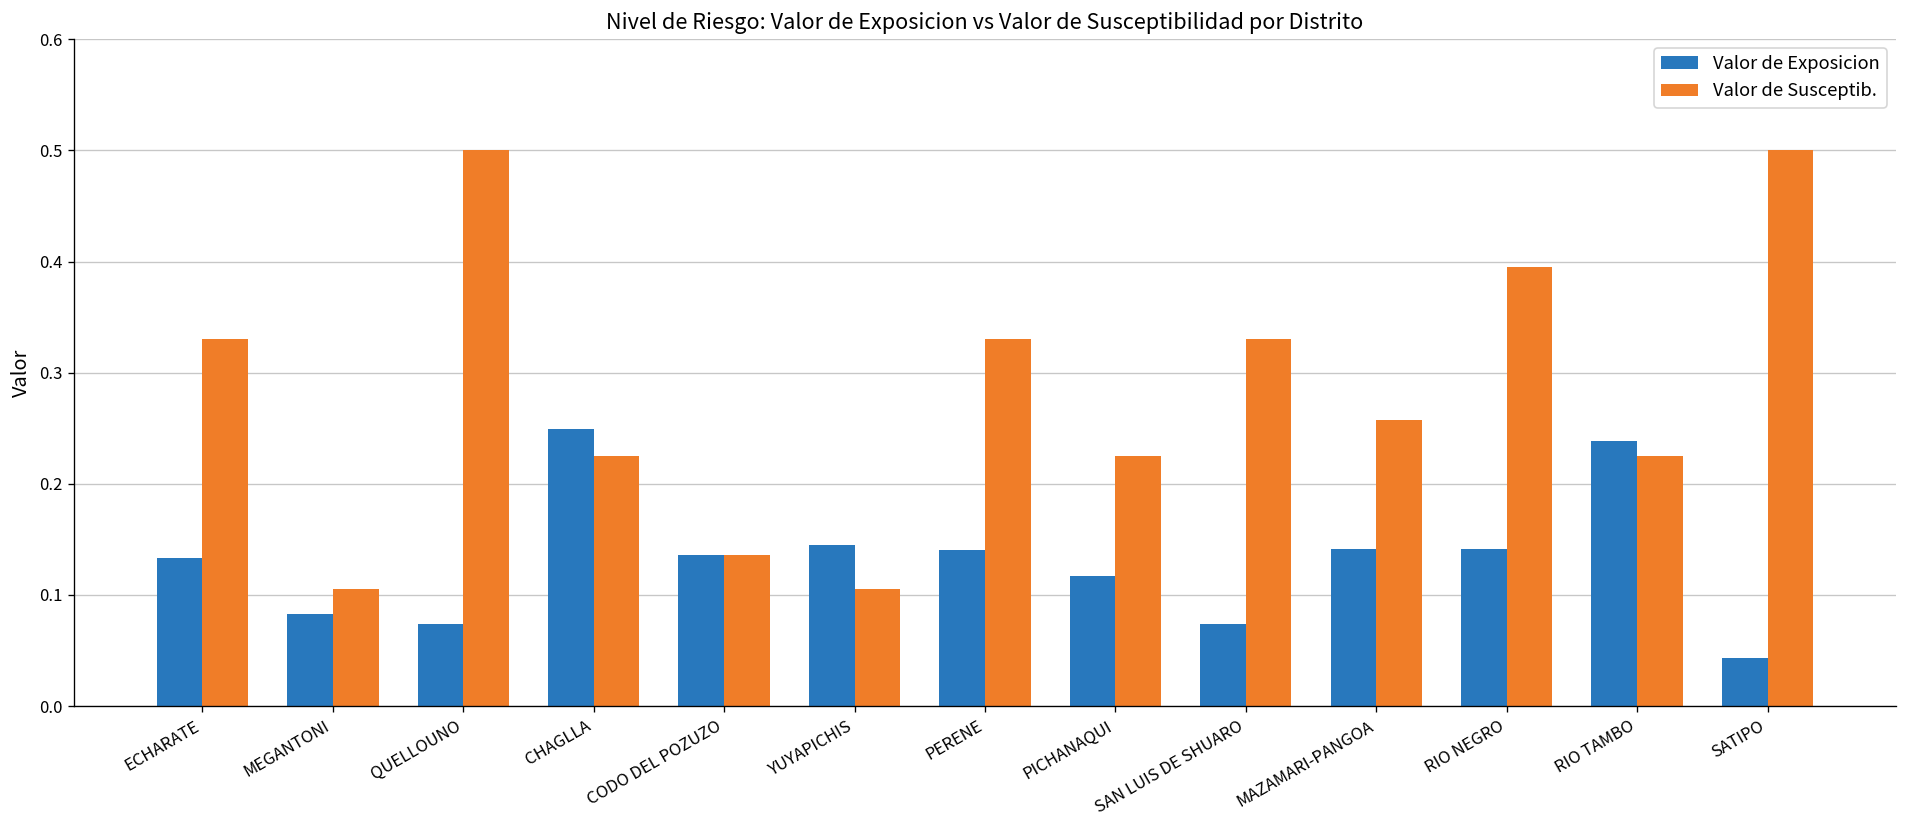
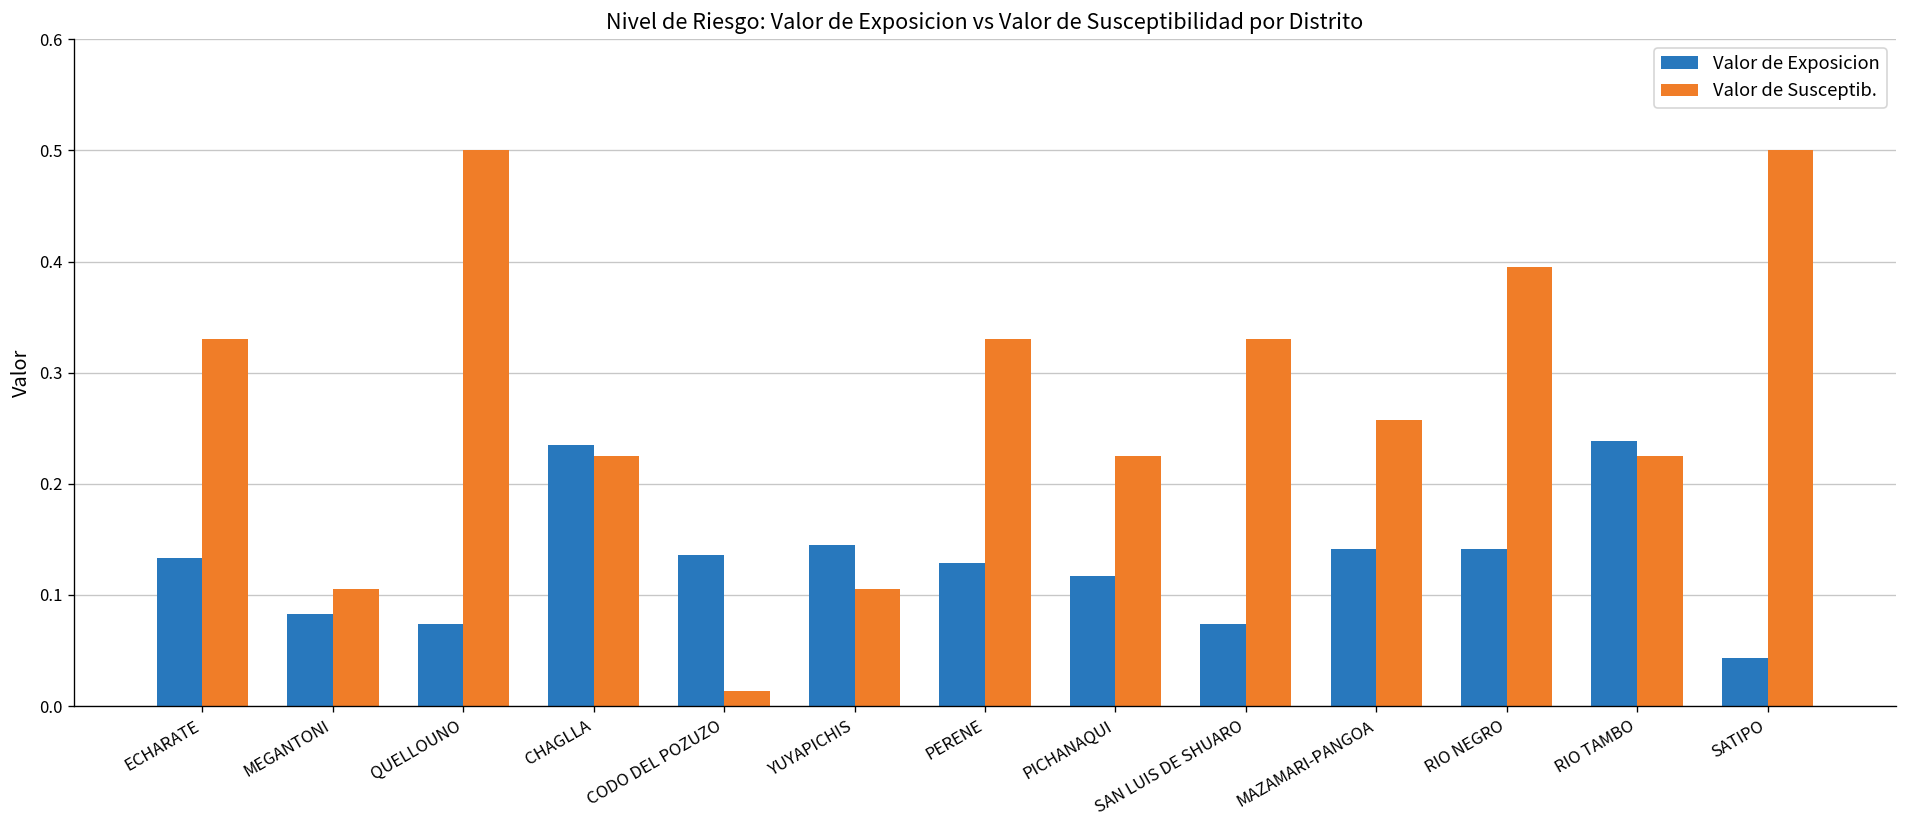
Valor de Exposicion, CHAGLLA: 0.25 -> 0.24
Valor de Susceptib., CODO DEL POZUZO: 0.14 -> 0.01
Valor de Exposicion, PERENE: 0.14 -> 0.13
